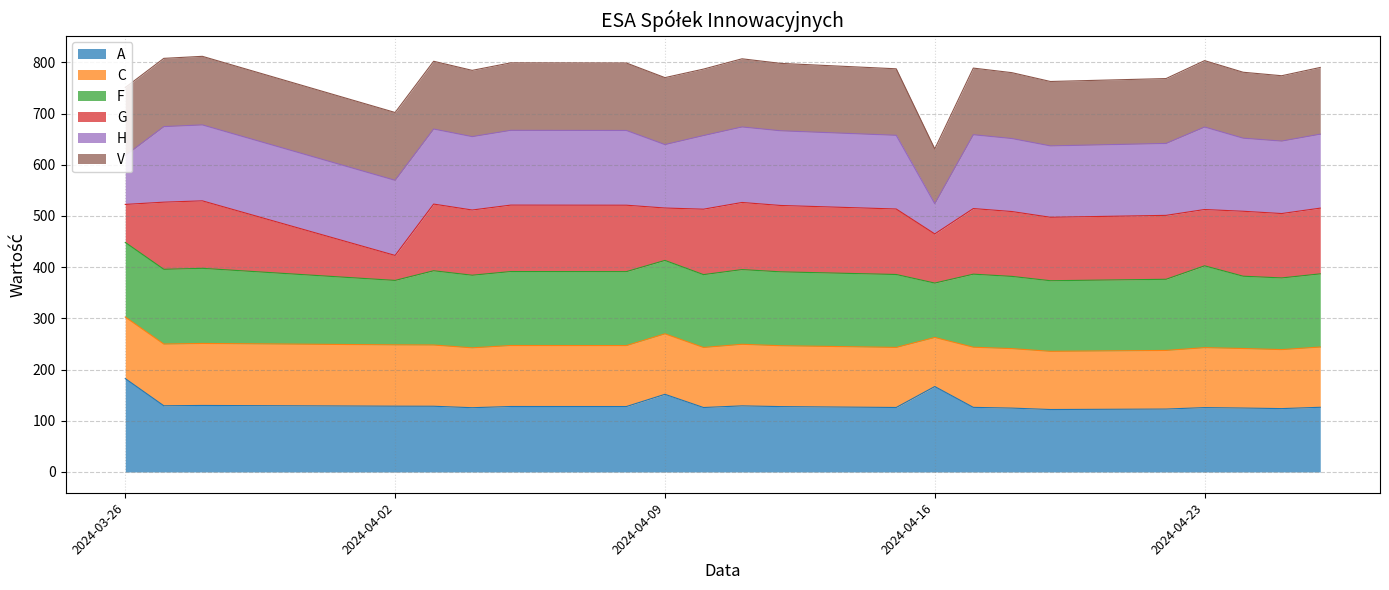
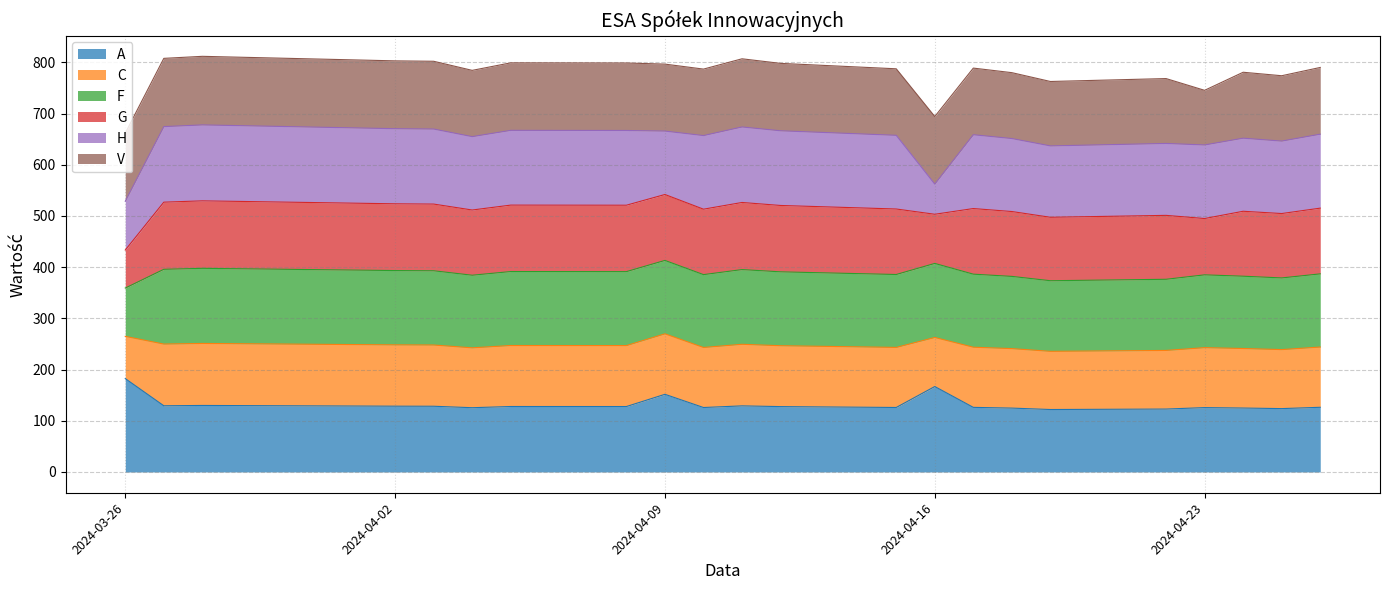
C, 2024-03-26: 120 -> 80
F, 2024-03-26: 150 -> 90
F, 2024-04-02: 130 -> 150
G, 2024-04-02: 50 -> 130
G, 2024-04-09: 100 -> 130
F, 2024-04-16: 110 -> 140
V, 2024-04-16: 110 -> 130
F, 2024-04-23: 160 -> 140
H, 2024-04-23: 160 -> 140
V, 2024-04-23: 130 -> 110
